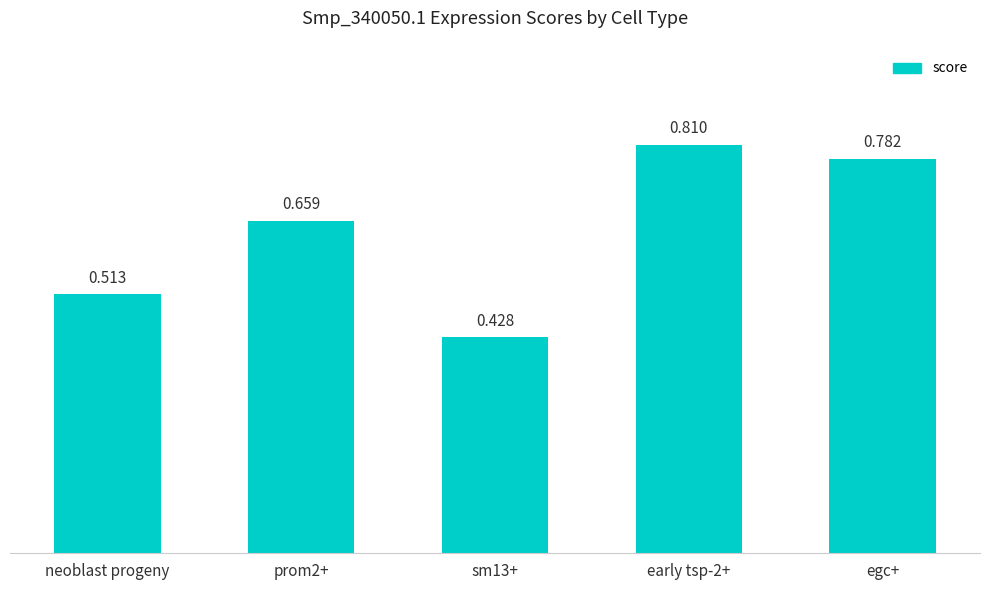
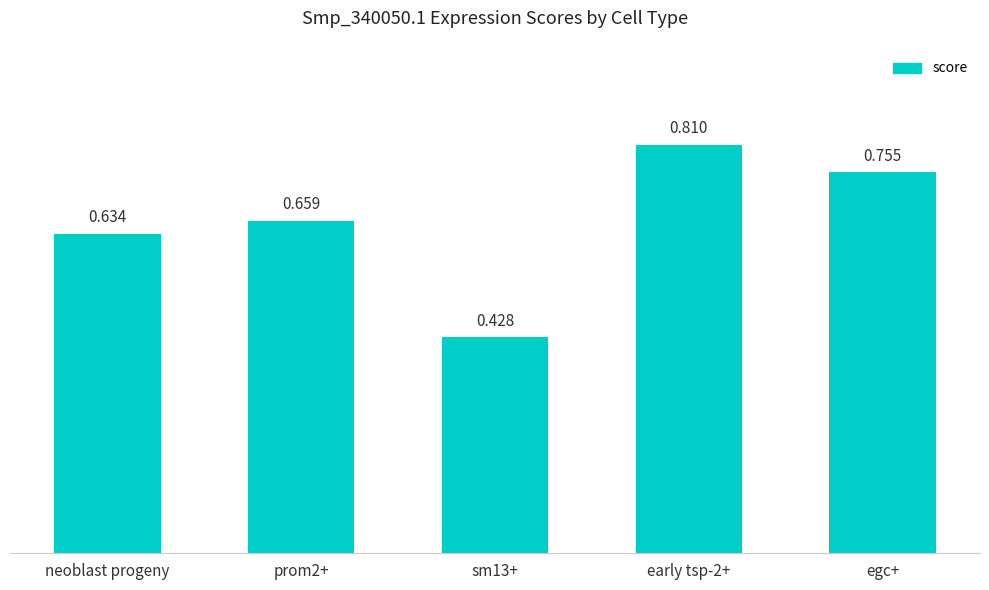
neoblast progeny: 0.513 -> 0.634
egc+: 0.782 -> 0.755
